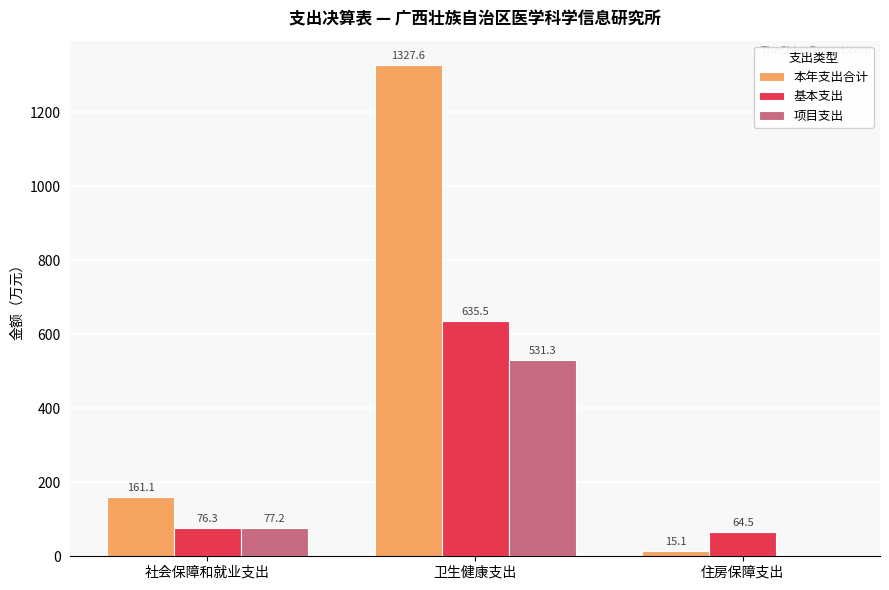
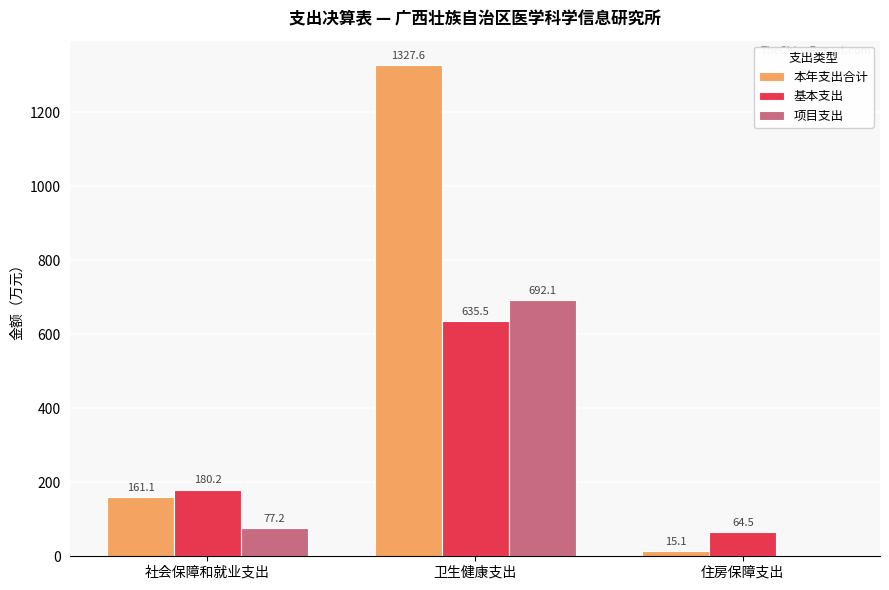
基本支出, 社会保障和就业支出: 76.3 -> 180.2
项目支出, 卫生健康支出: 531.3 -> 692.1
